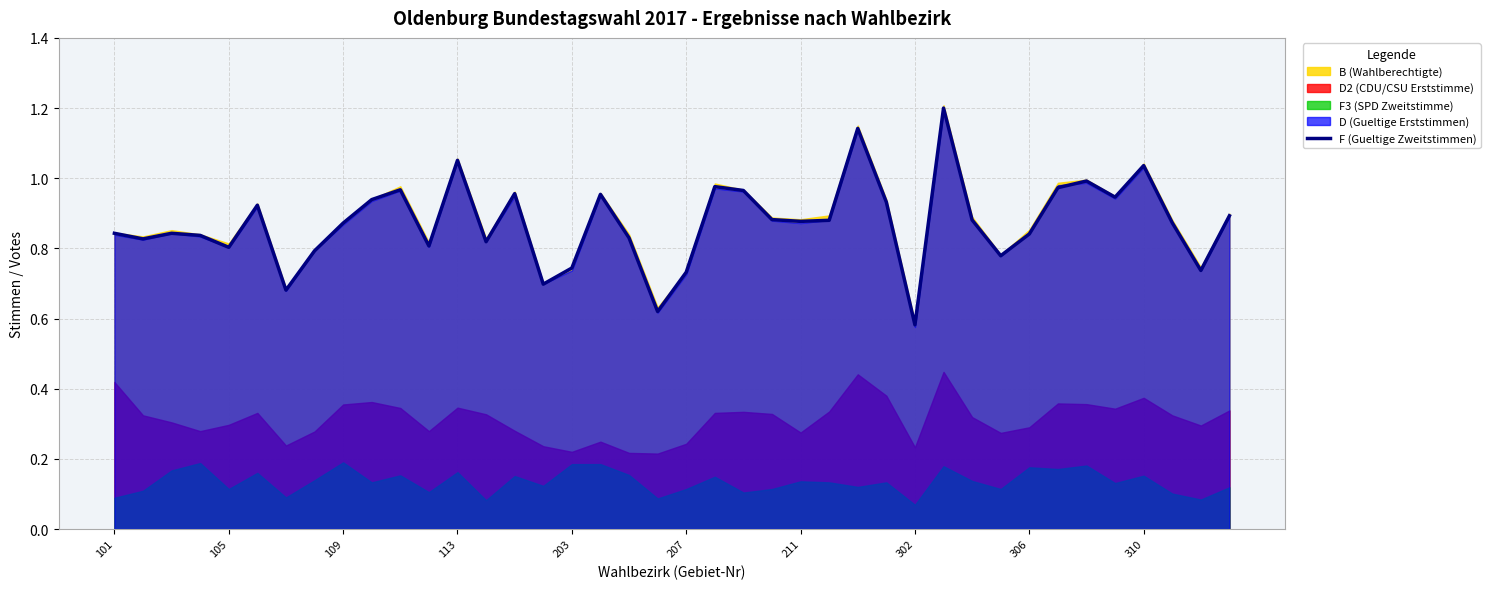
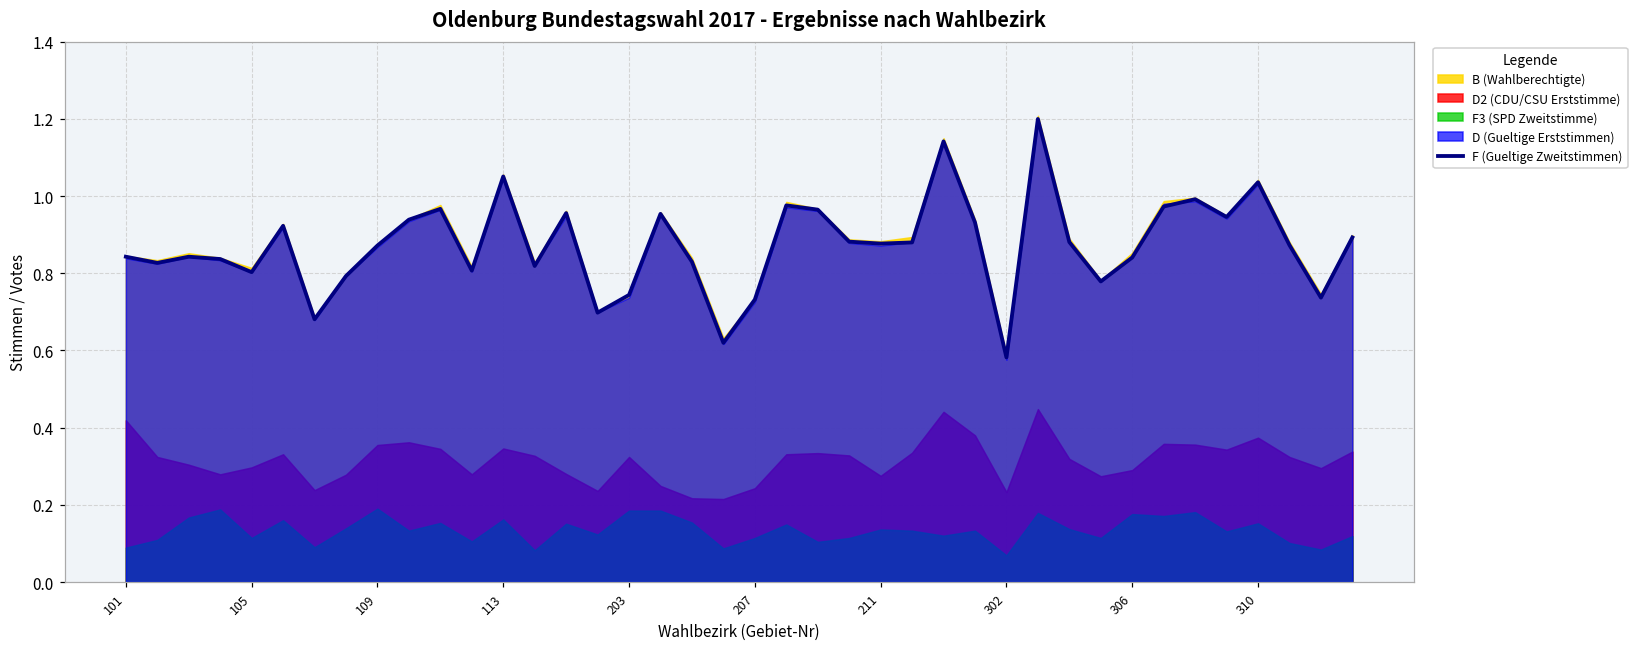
D2 (CDU/CSU Erststimme), 203: 0.22 -> 0.32
